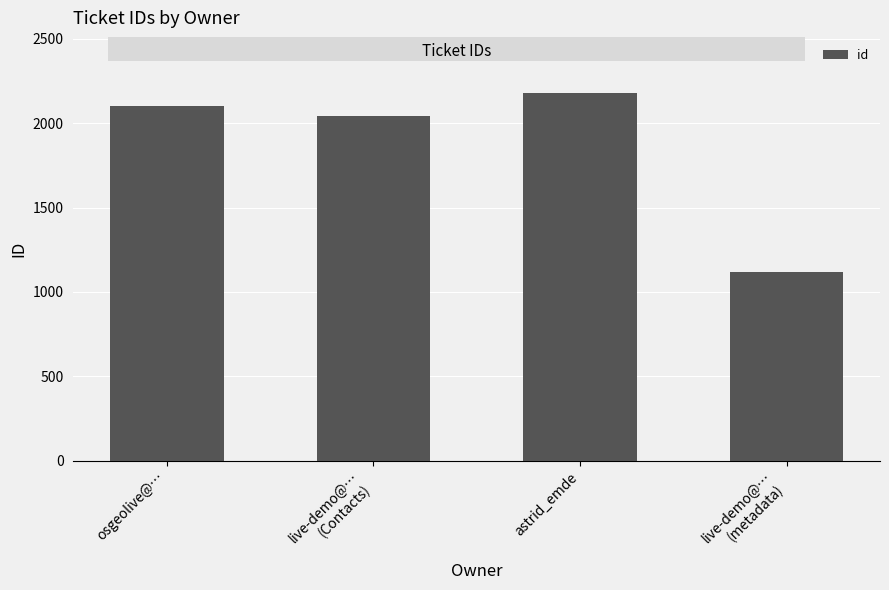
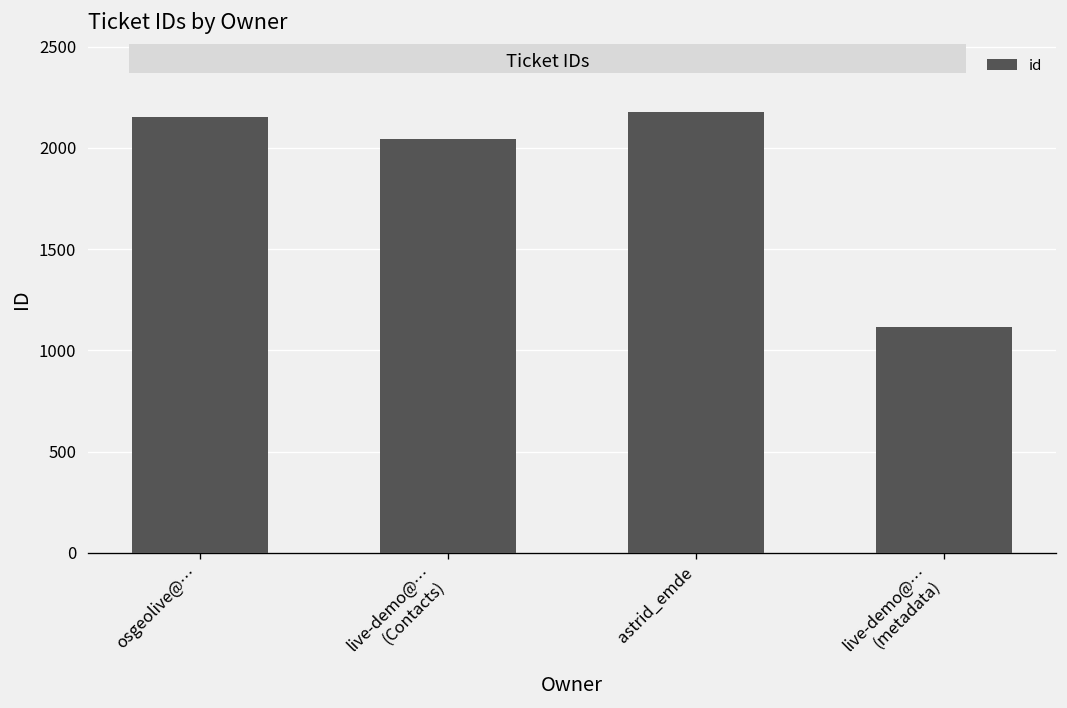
osgeolive@…: 2100 -> 2150
